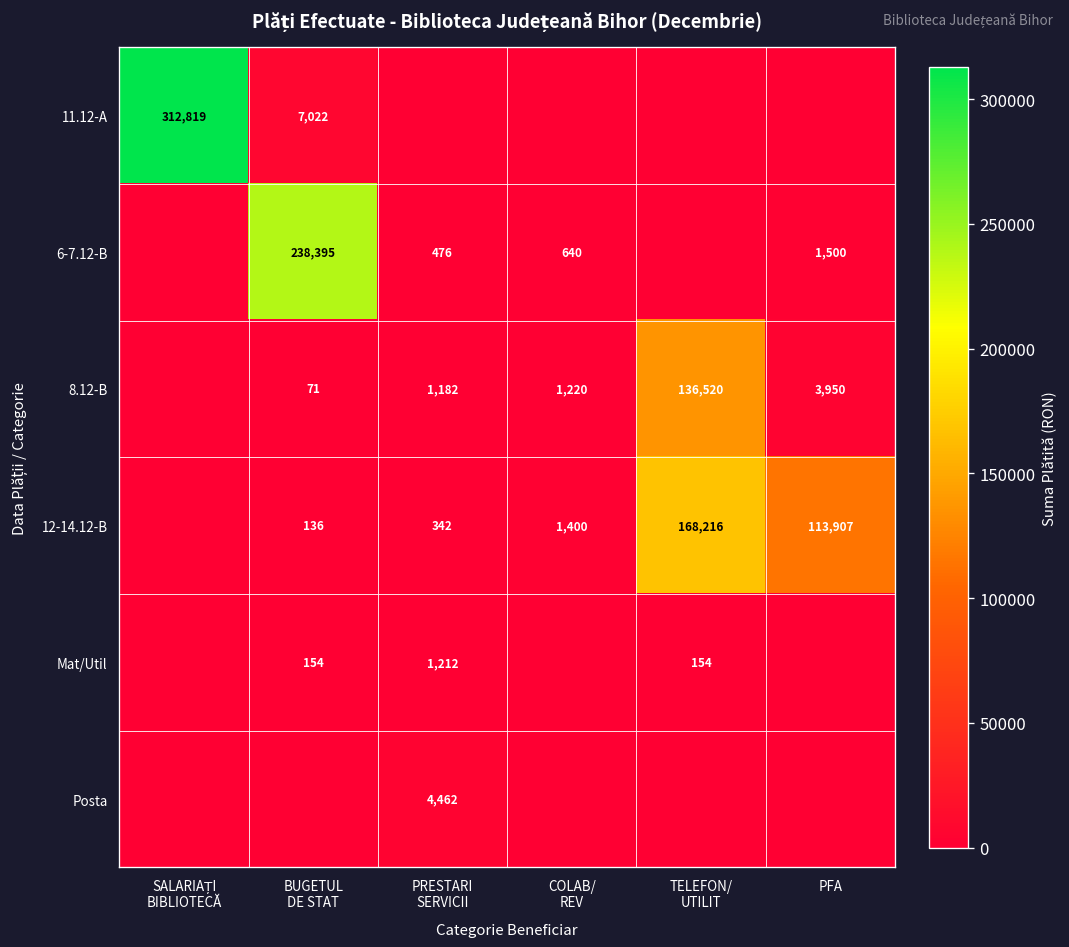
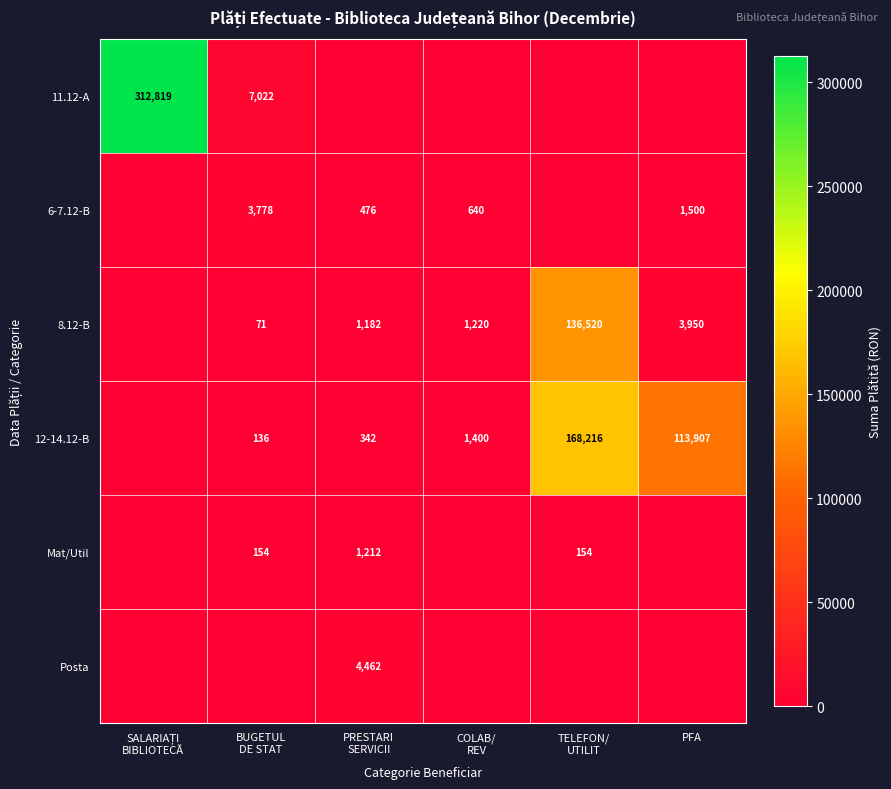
6-7.12-B, BUGETUL DE STAT: 238,395 -> 3,778
